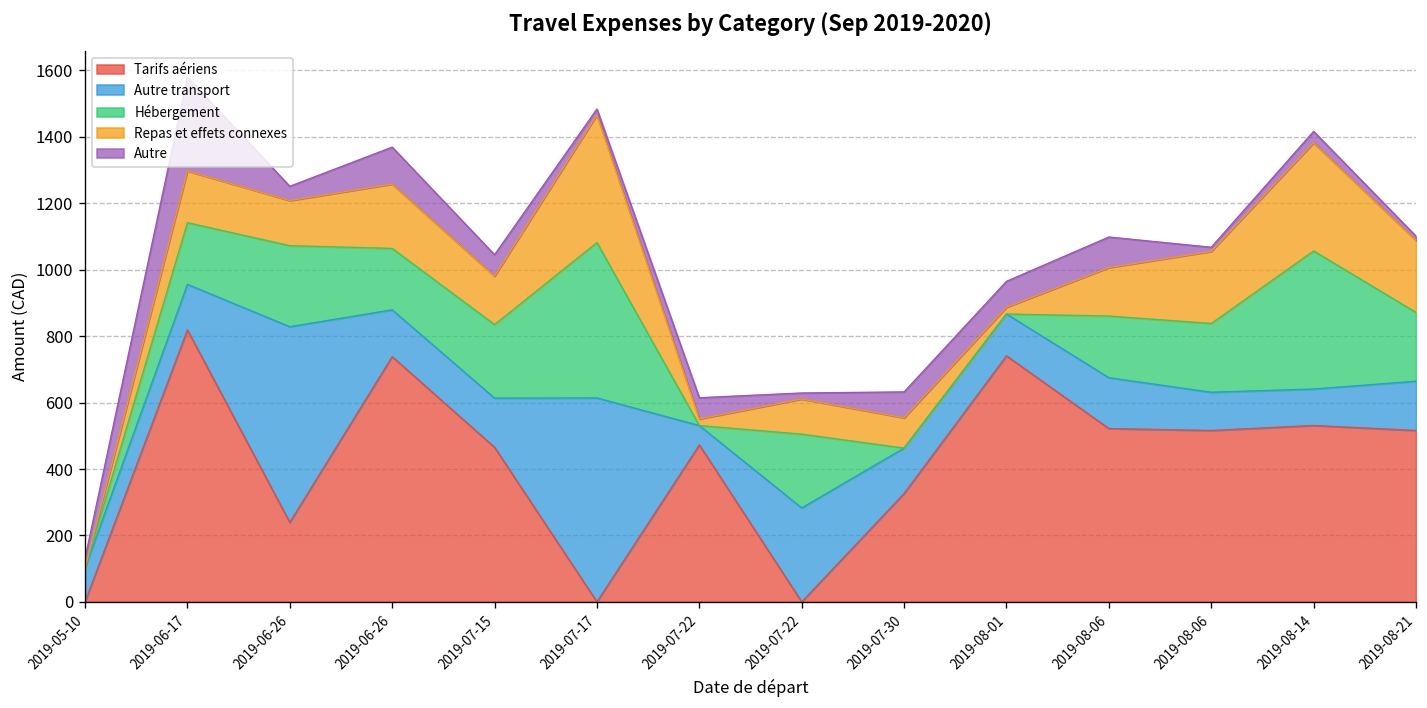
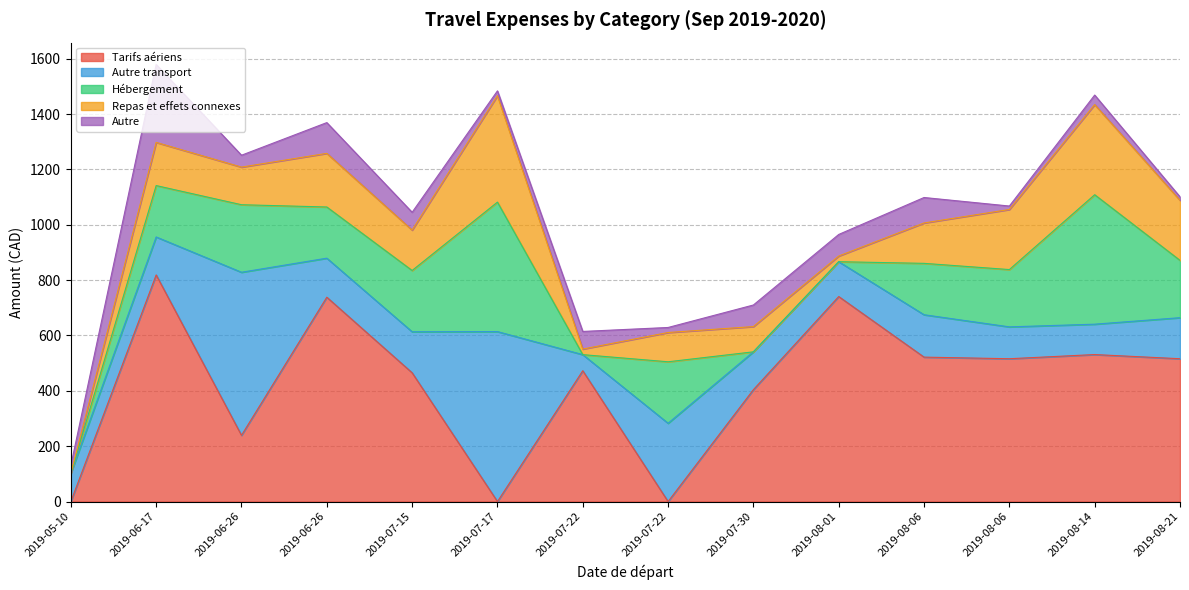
Tarifs aériens, 2019-07-30: 330 -> 400
Hébergement, 2019-08-14: 420 -> 470
